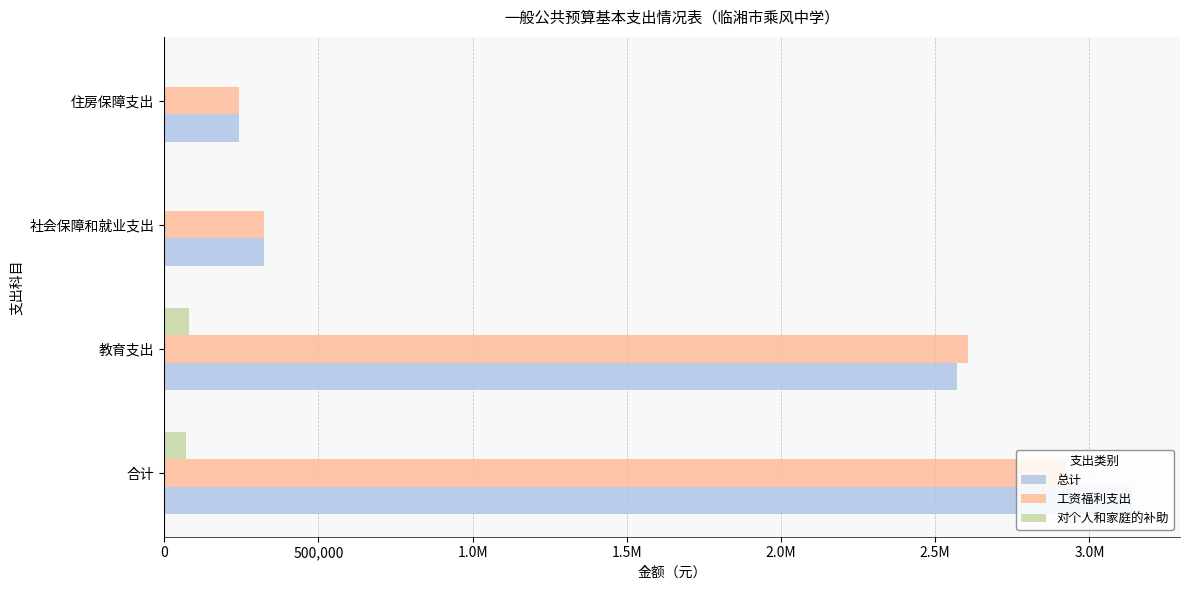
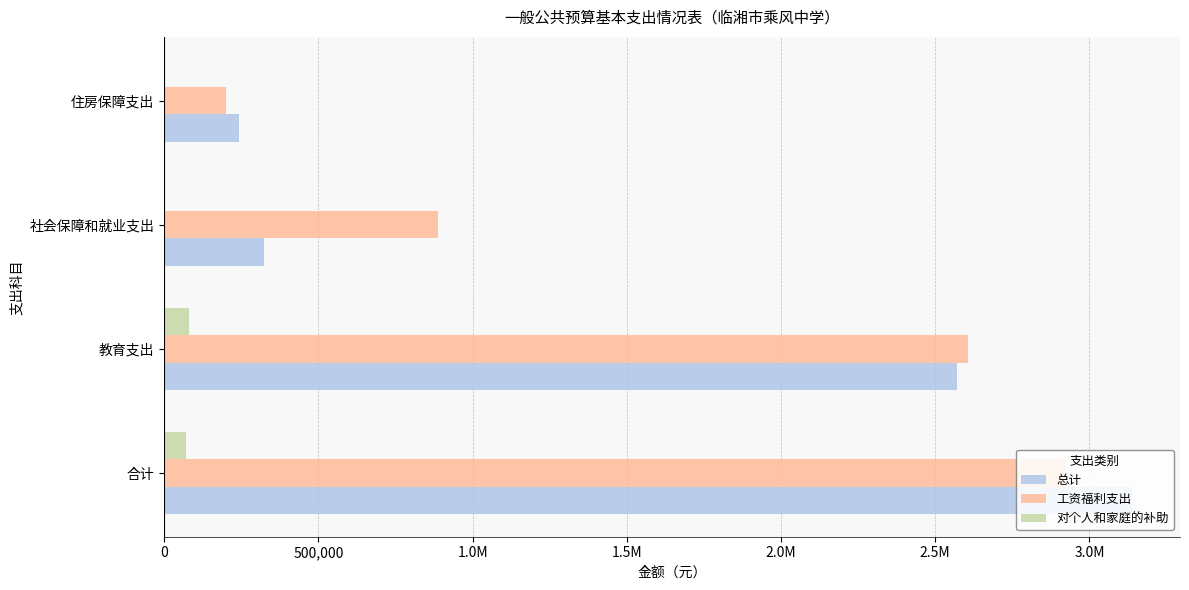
工资福利支出, 住房保障支出: 240,000 -> 200,000
工资福利支出, 社会保障和就业支出: 320,000 -> 890,000
